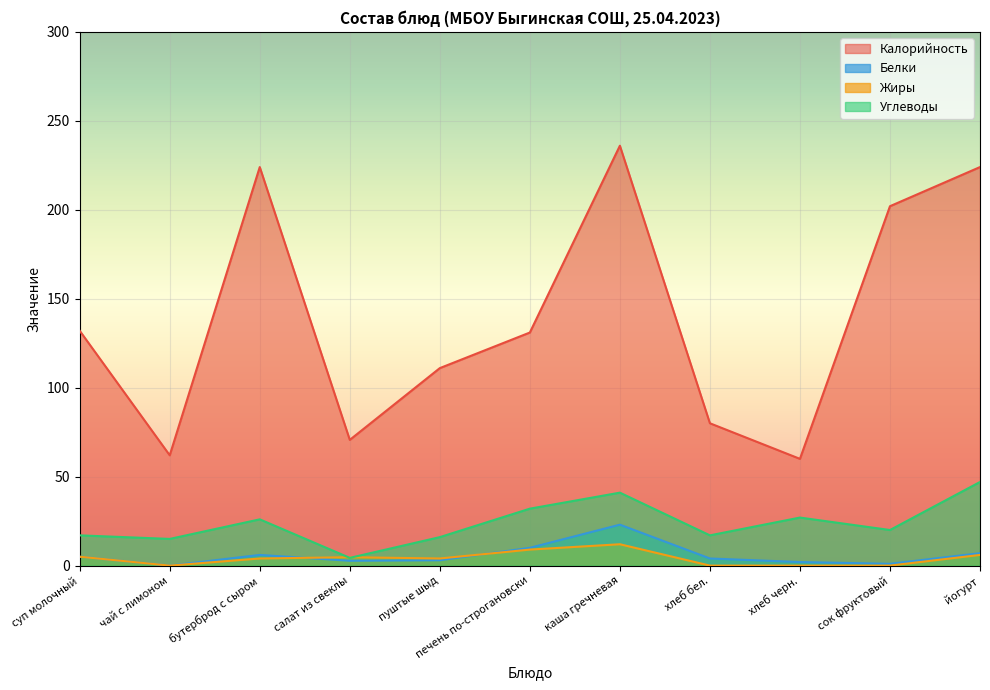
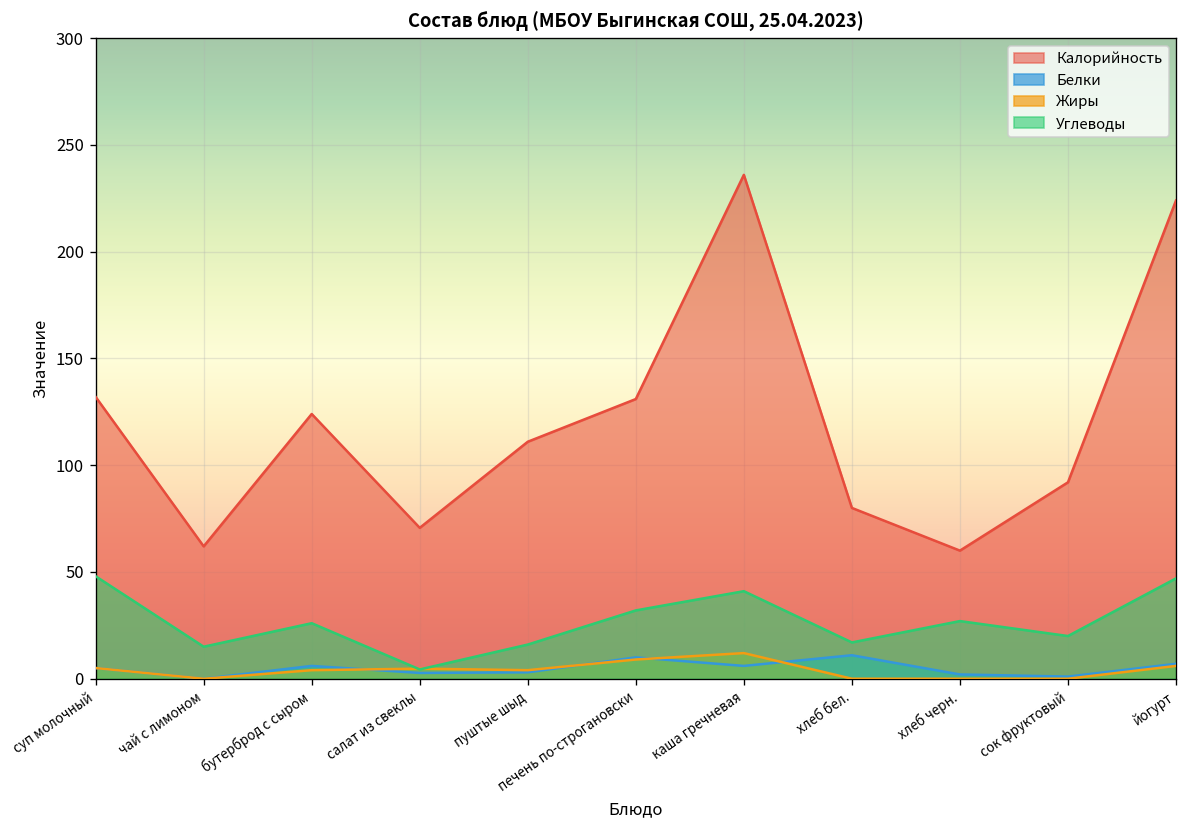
Углеводы, суп молочный: 17 -> 48
Калорийность, бутерброд с сыром: 224 -> 124
Белки, каша гречневая: 23 -> 6
Белки, хлеб бел.: 4 -> 11
Калорийность, сок фруктовый: 202 -> 92
